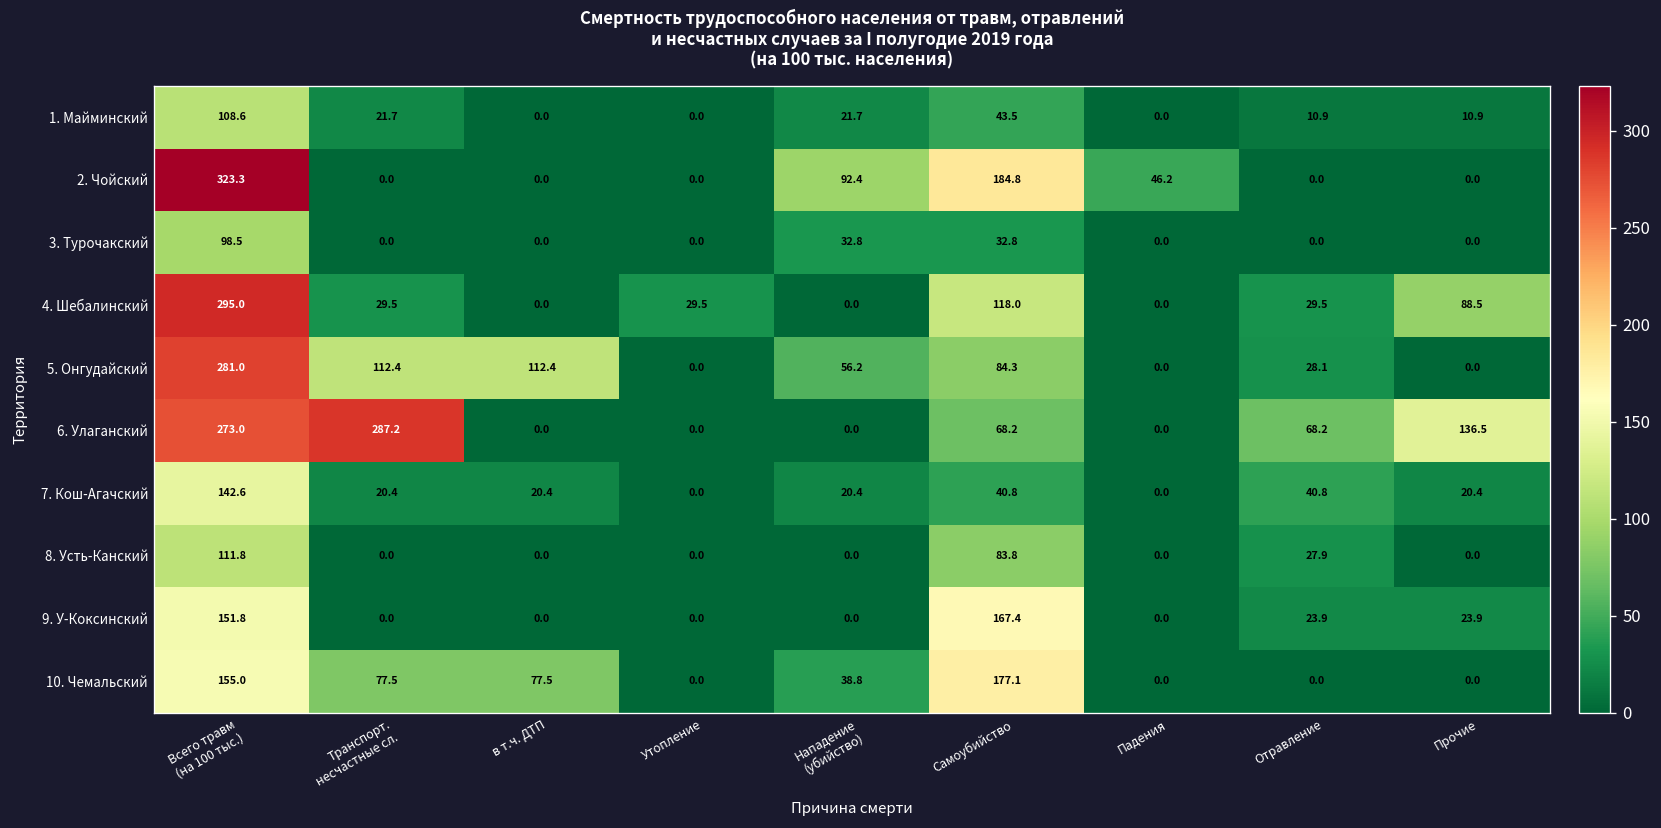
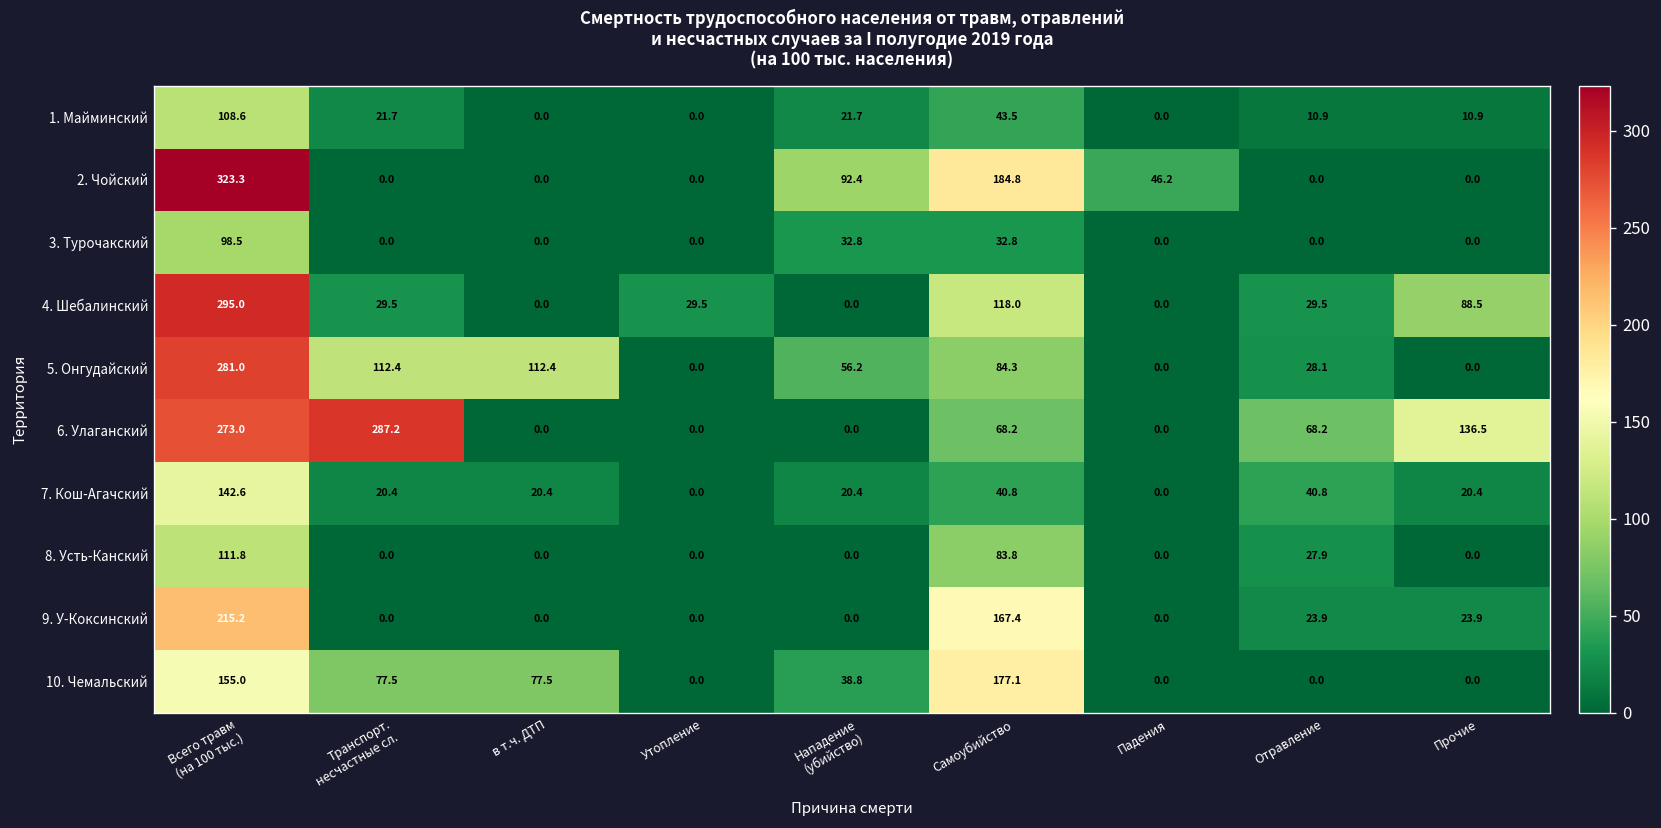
9. У-Коксинский, Всего травм (на 100 тыс.): 151.8 -> 215.2
